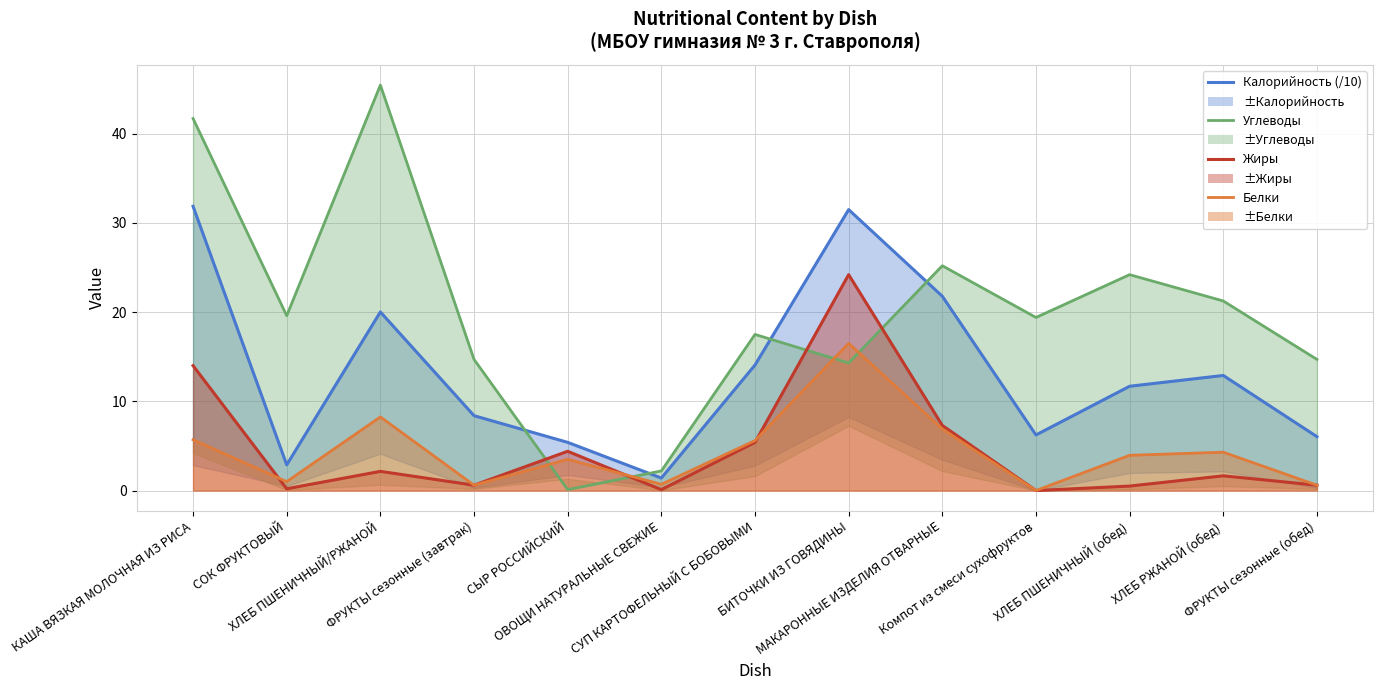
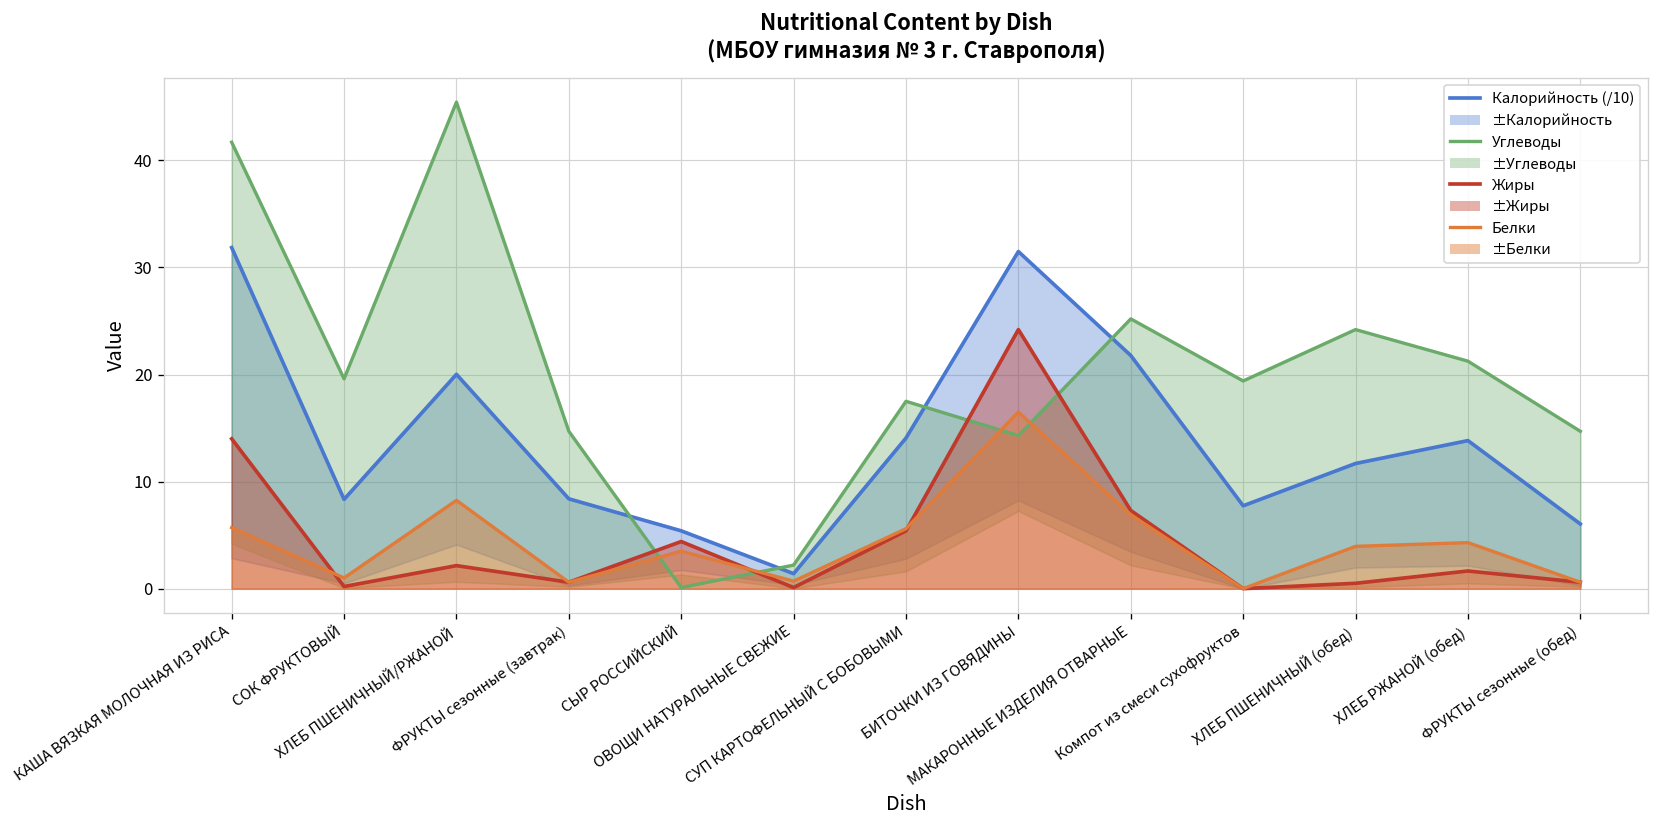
Калорийность (/10), СОК ФРУКТОВЫЙ: 3 -> 8
Калорийность (/10), Компот из смеси сухофруктов: 6 -> 8
Калорийность (/10), ХЛЕБ РЖАНОЙ (обед): 13 -> 14
